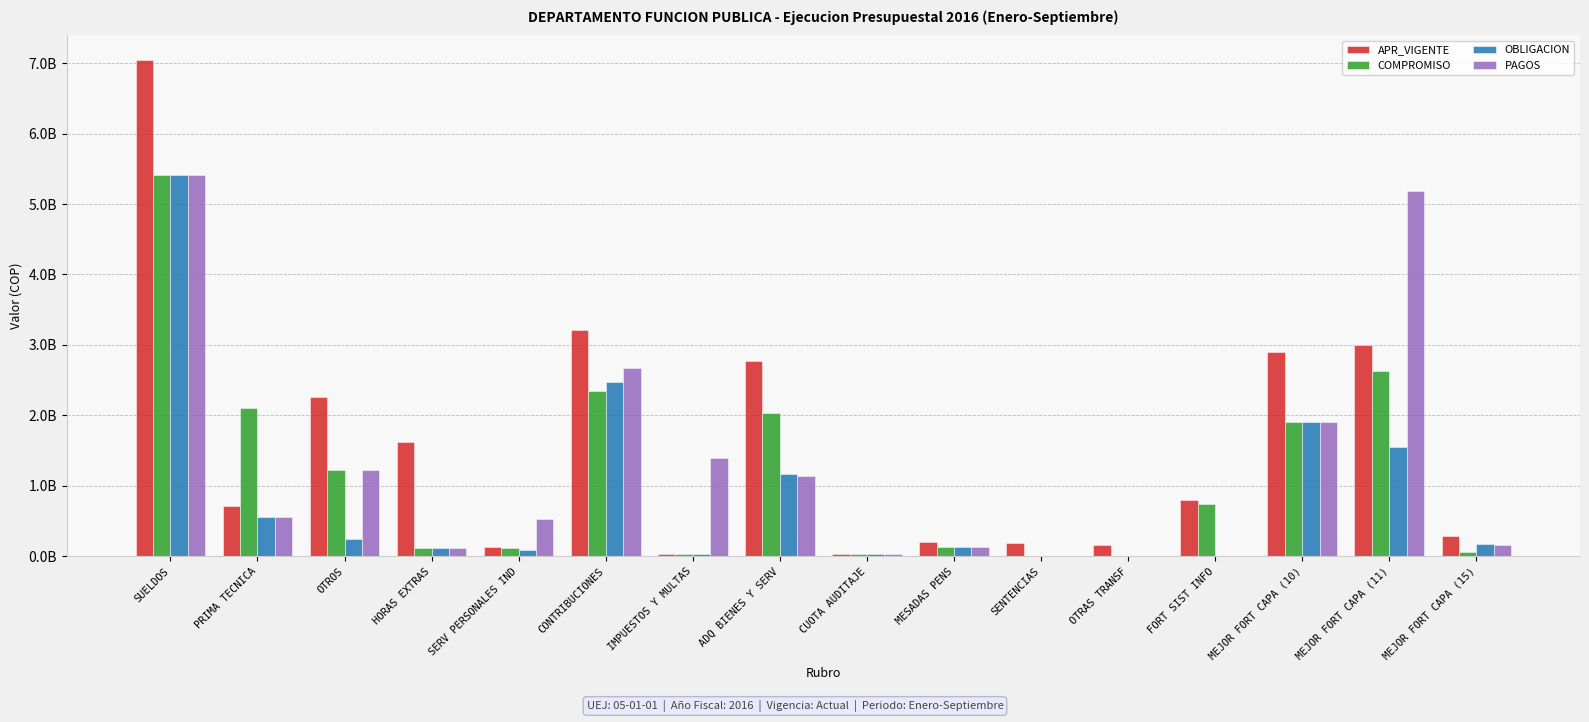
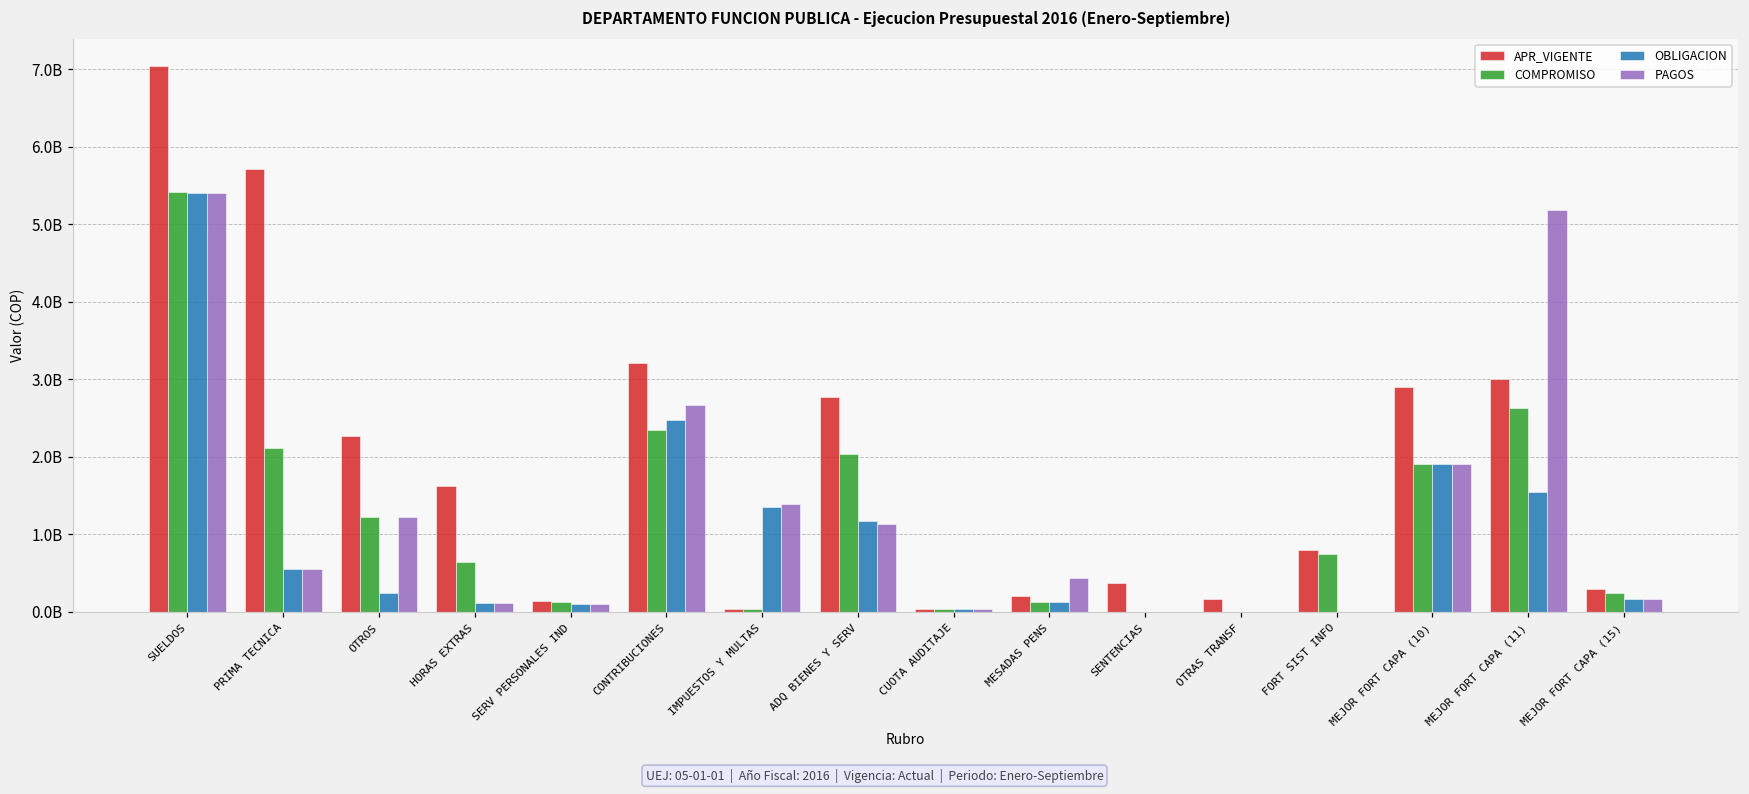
APR_VIGENTE, PRIMA TECNICA: 700000000 -> 5700000000
COMPROMISO, HORAS EXTRAS: 100000000 -> 600000000
PAGOS, SERV PERSONALES IND: 500000000 -> 100000000
OBLIGACION, IMPUESTOS Y MULTAS: 0 -> 1300000000
PAGOS, MESADAS PENS: 100000000 -> 400000000
APR_VIGENTE, SENTENCIAS: 200000000 -> 400000000
COMPROMISO, MEJOR FORT CAPA (15): 100000000 -> 200000000
